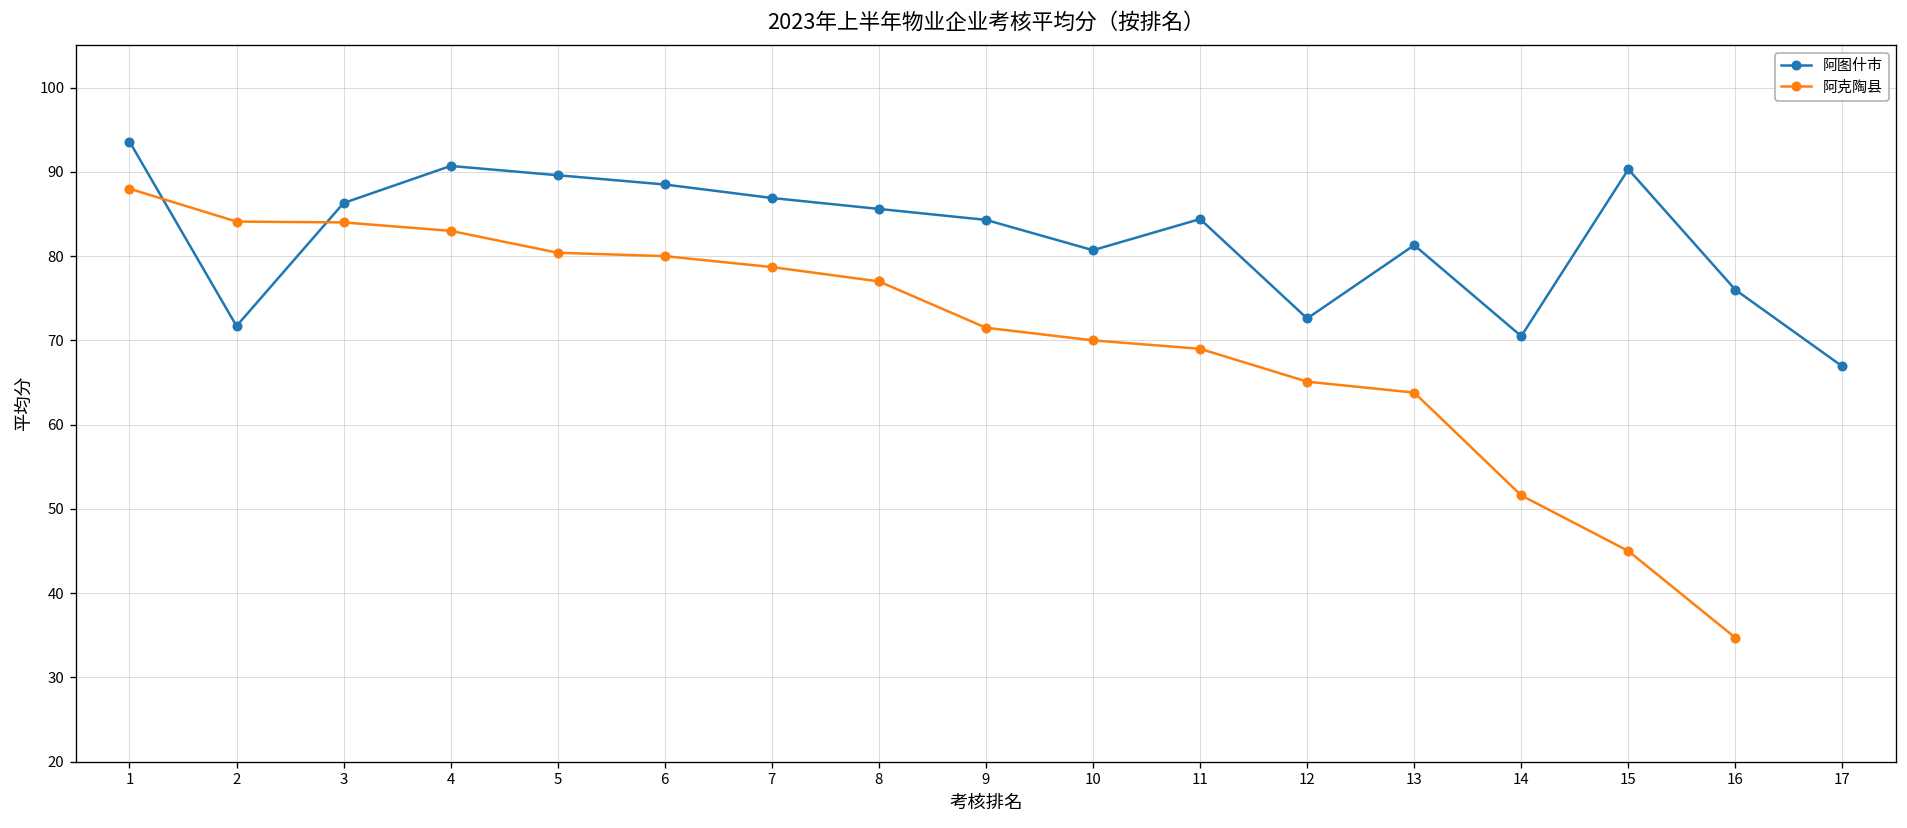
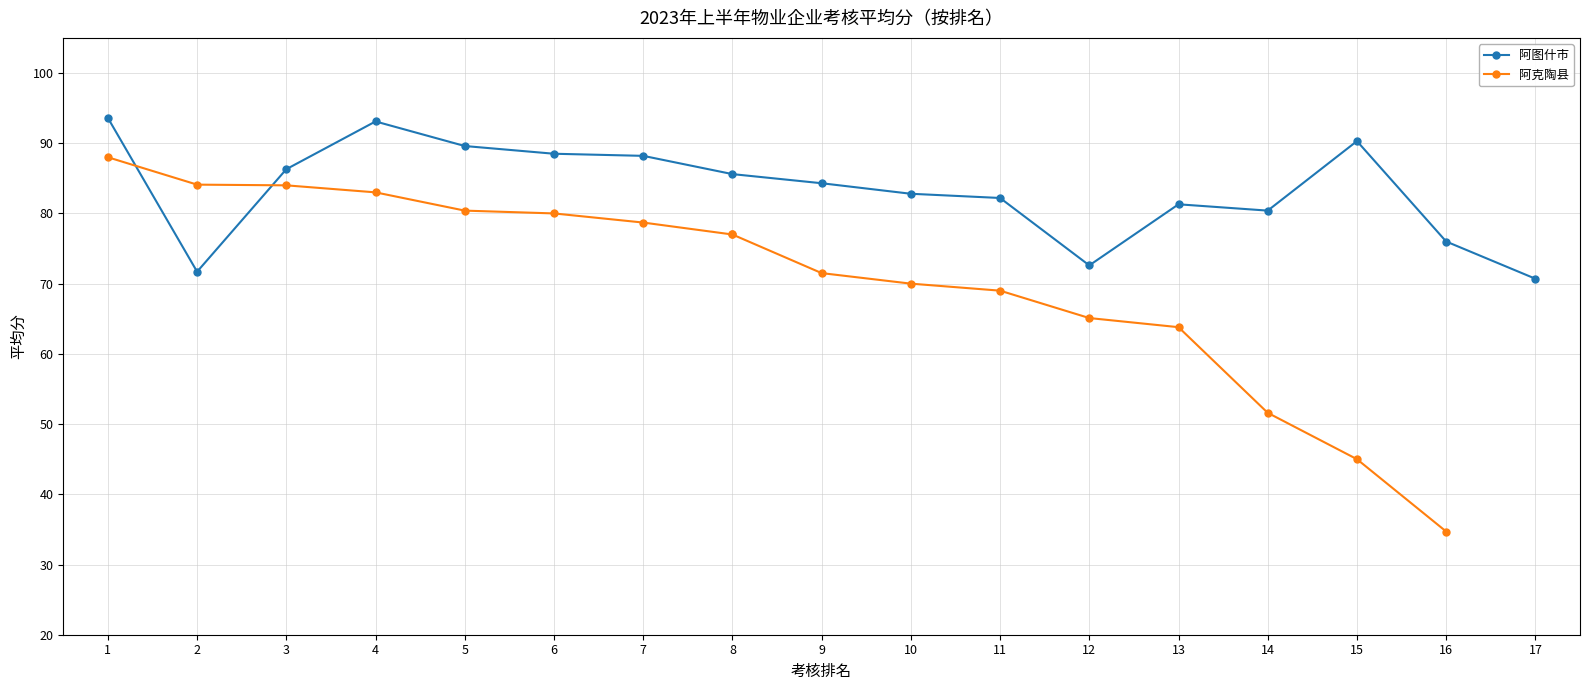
阿图什市, 4: 91 -> 93
阿图什市, 7: 87 -> 88
阿图什市, 10: 81 -> 83
阿图什市, 11: 84 -> 82
阿图什市, 14: 71 -> 80
阿图什市, 17: 67 -> 71
